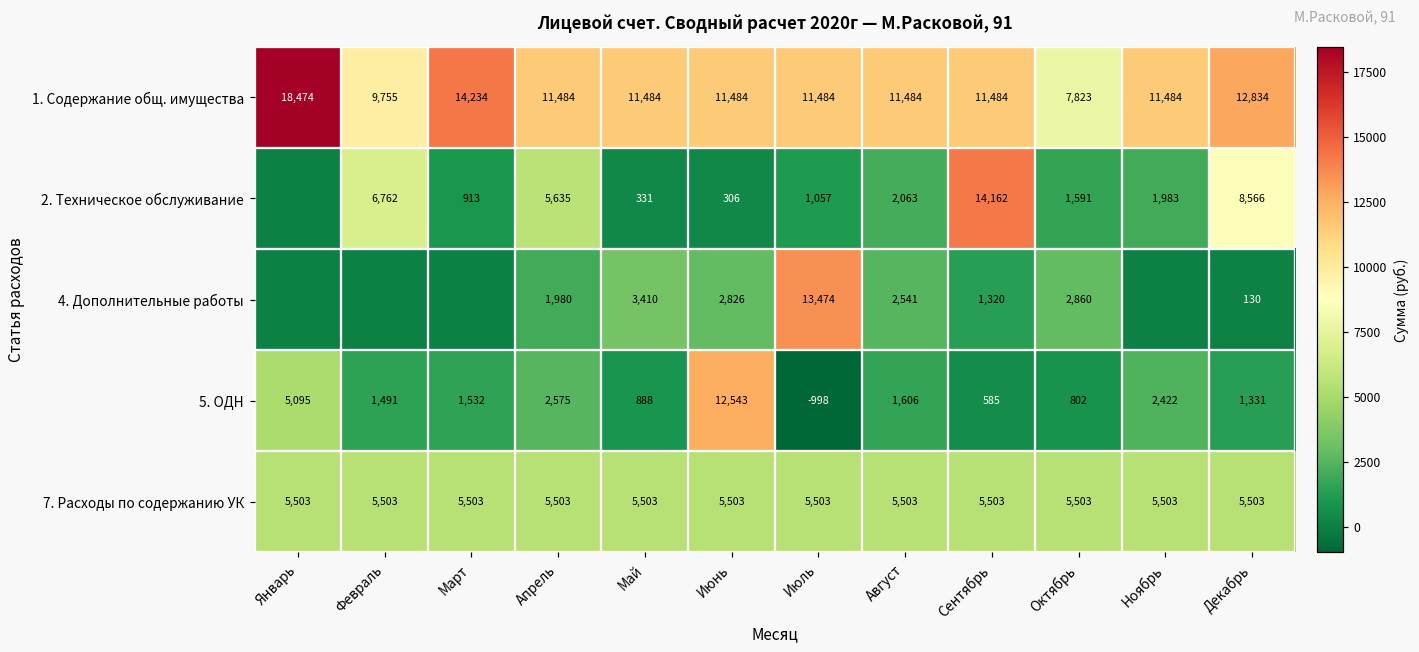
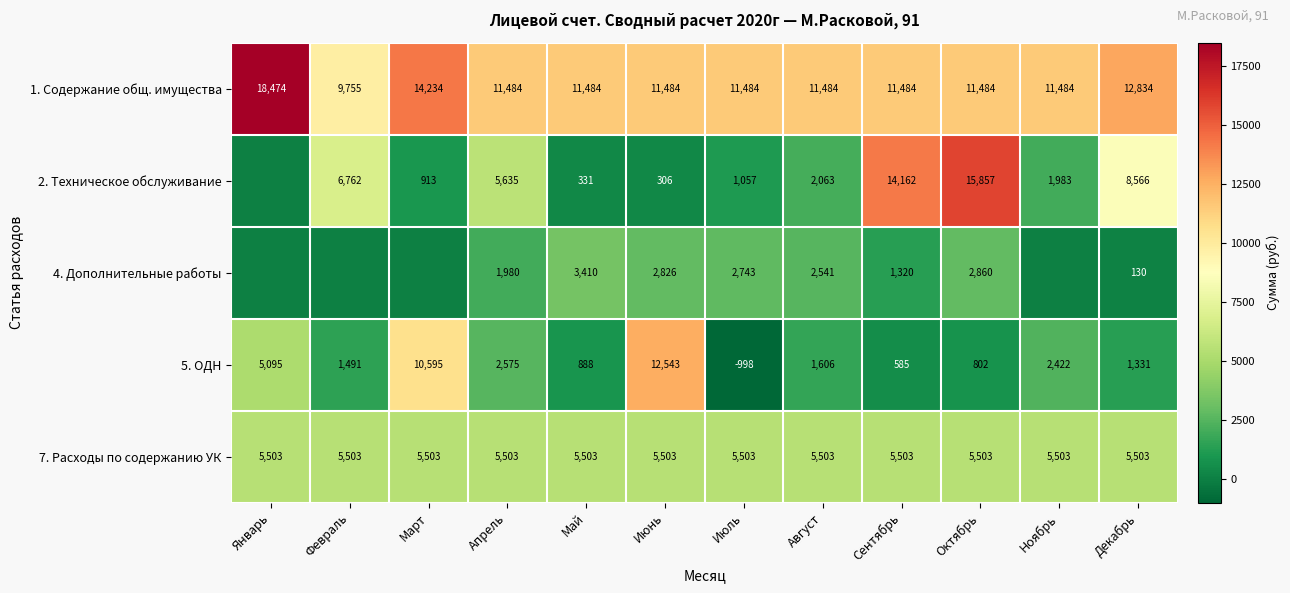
1. Содержание общ. имущества, Октябрь: 7,823 -> 11,484
2. Техническое обслуживание, Октябрь: 1,591 -> 15,857
4. Дополнительные работы, Июль: 13,474 -> 2,743
5. ОДН, Март: 1,532 -> 10,595
